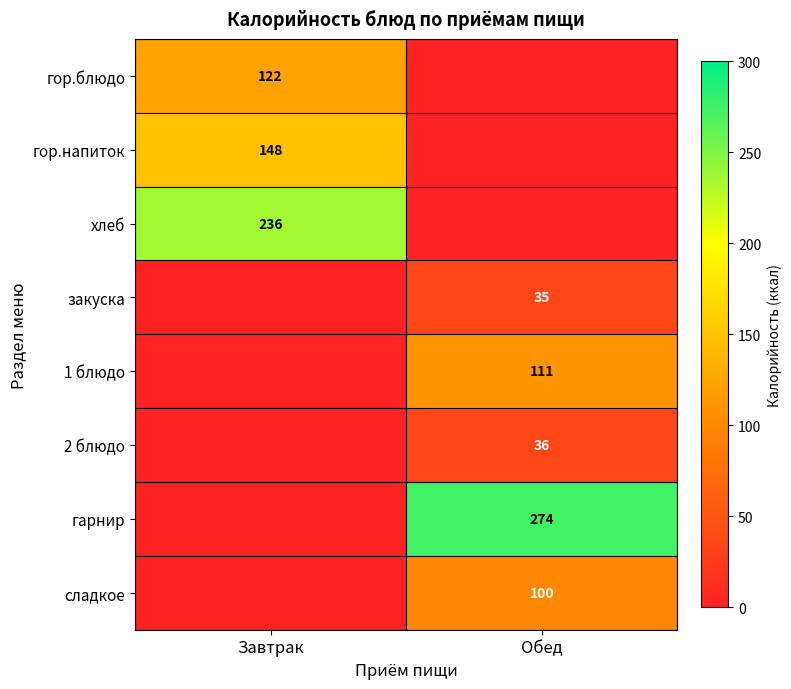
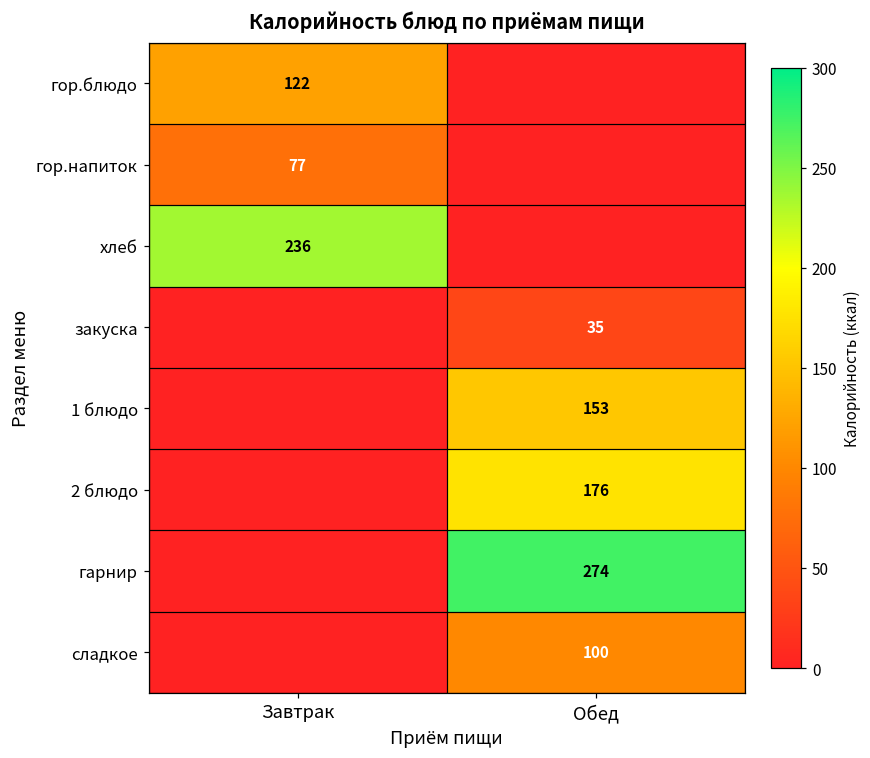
гор.напиток, Завтрак: 148 -> 77
1 блюдо, Обед: 111 -> 153
2 блюдо, Обед: 36 -> 176
